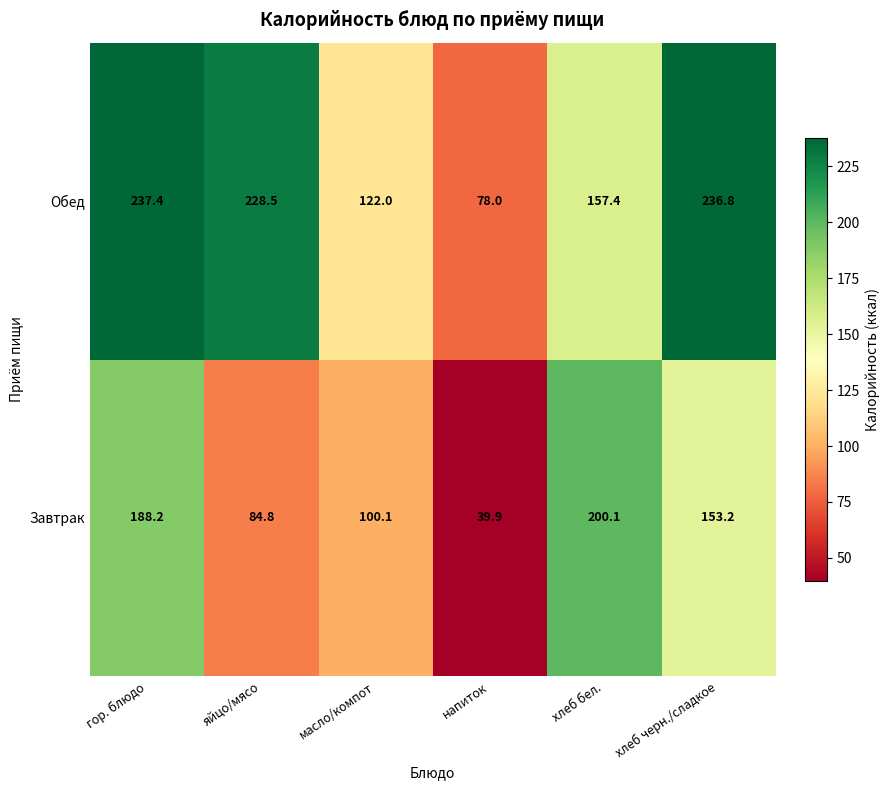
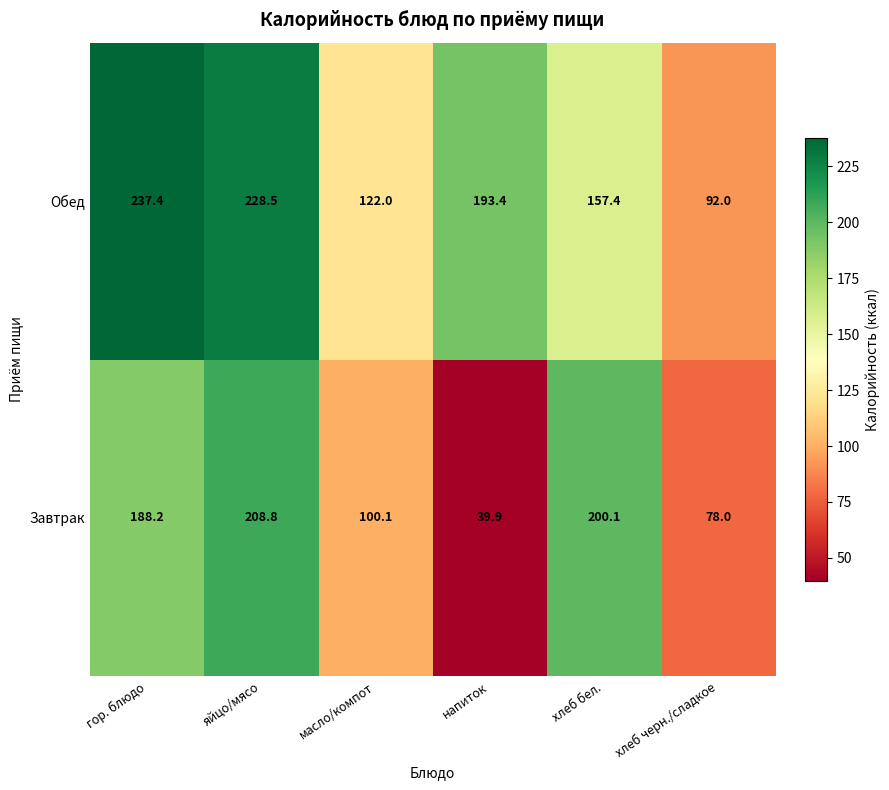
Обед, напиток: 78.0 -> 193.4
Обед, хлеб черн./сладкое: 236.8 -> 92.0
Завтрак, яйцо/мясо: 84.8 -> 208.8
Завтрак, хлеб черн./сладкое: 153.2 -> 78.0
